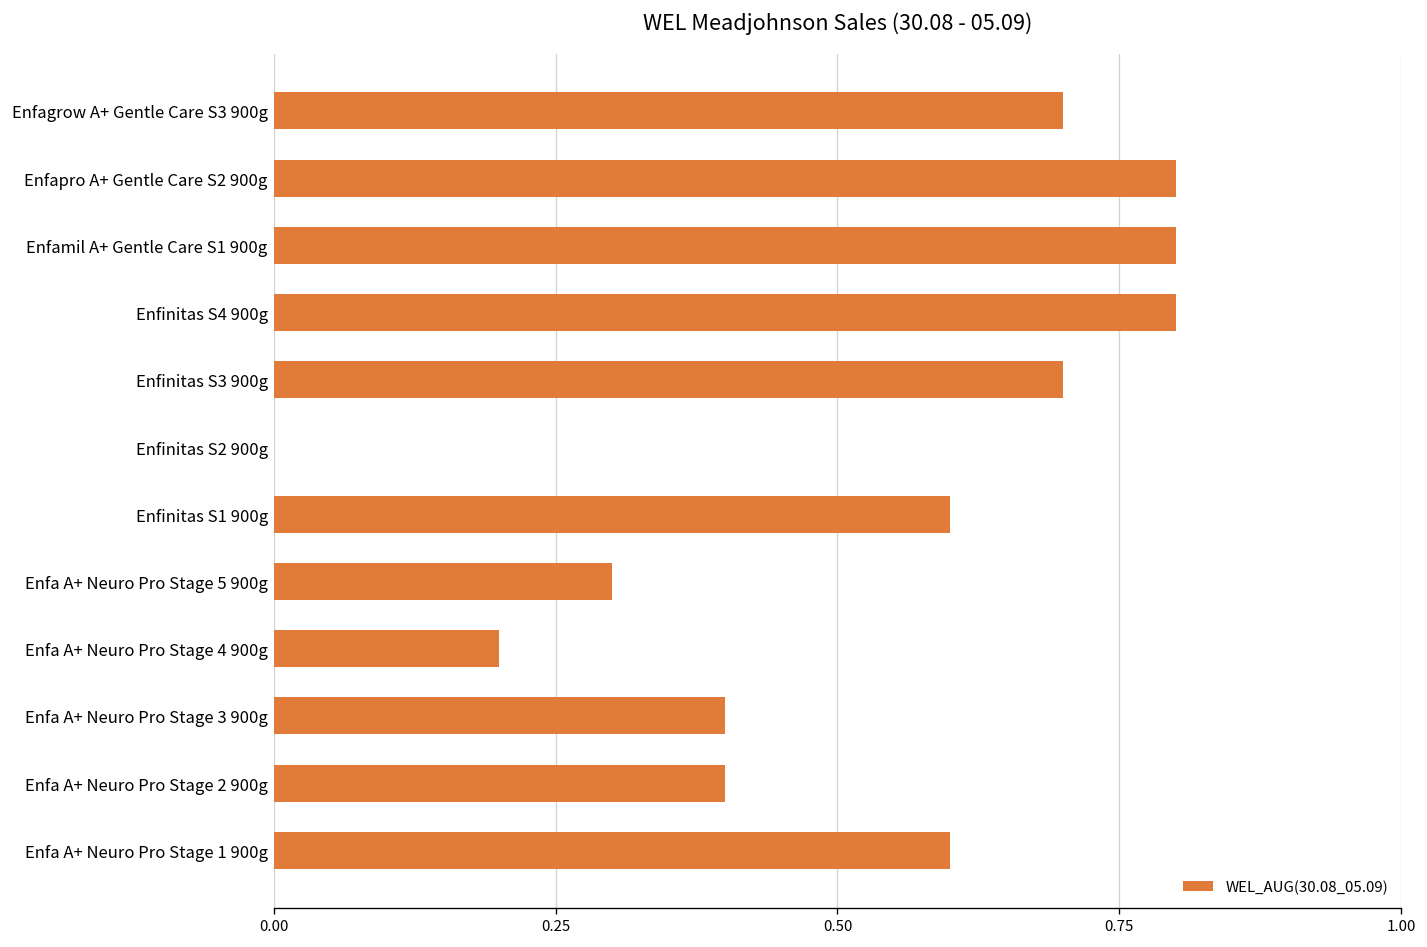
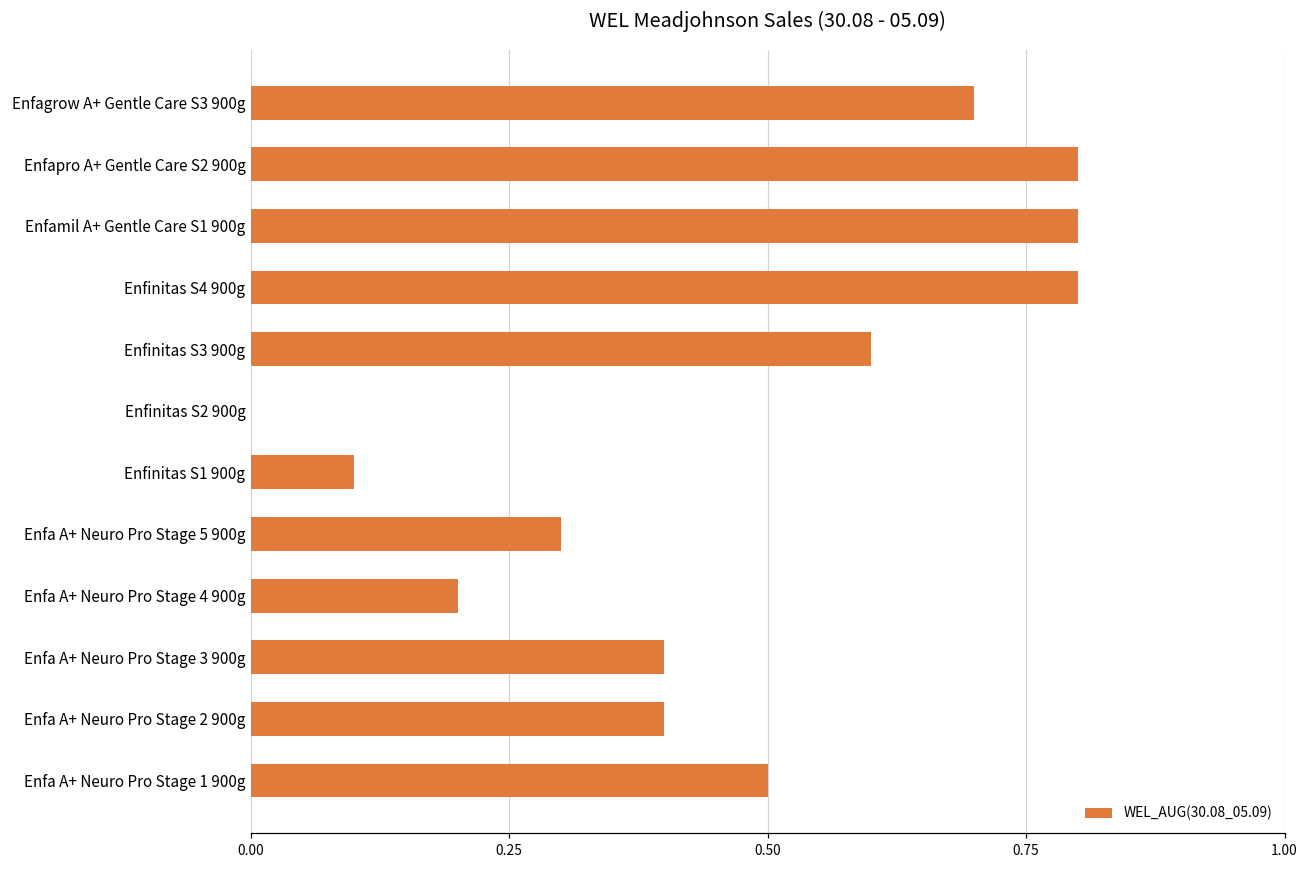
Enfinitas S3 900g: 0.7 -> 0.6
Enfinitas S1 900g: 0.6 -> 0.1
Enfa A+ Neuro Pro Stage 1 900g: 0.6 -> 0.5
